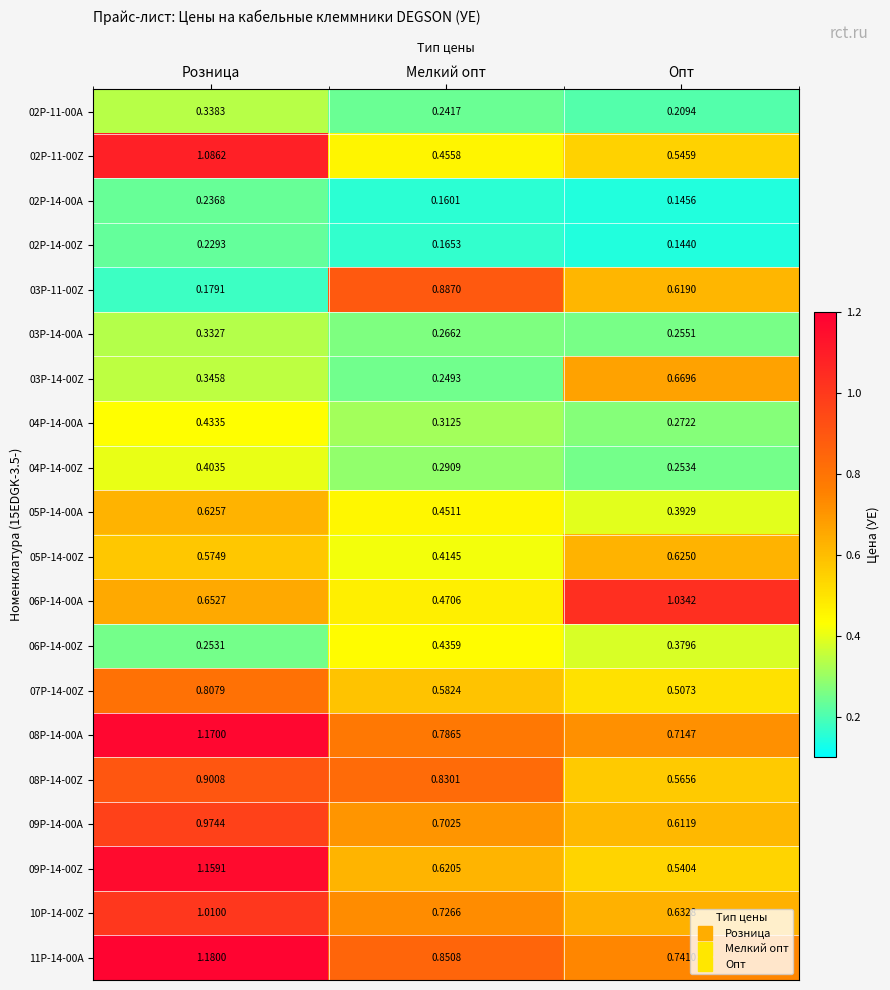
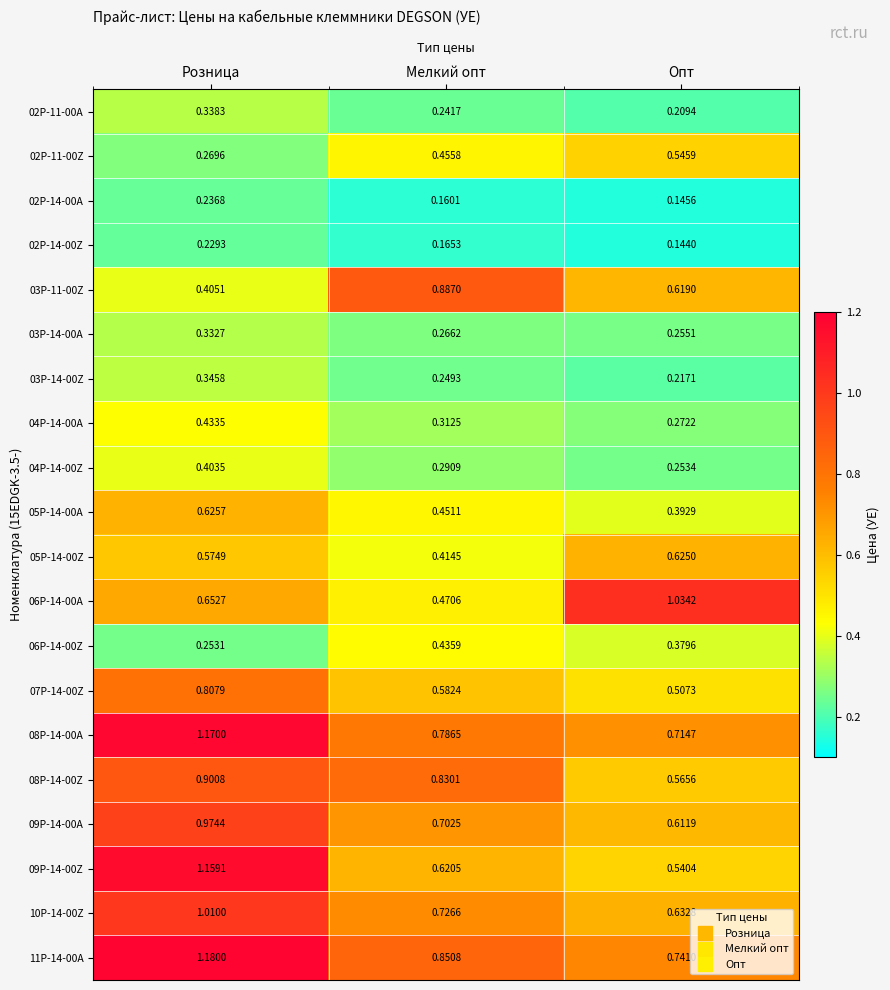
02P-11-00Z, Розница: 1.0862 -> 0.2696
03P-11-00Z, Розница: 0.1791 -> 0.4051
03P-14-00Z, Опт: 0.6696 -> 0.2171
